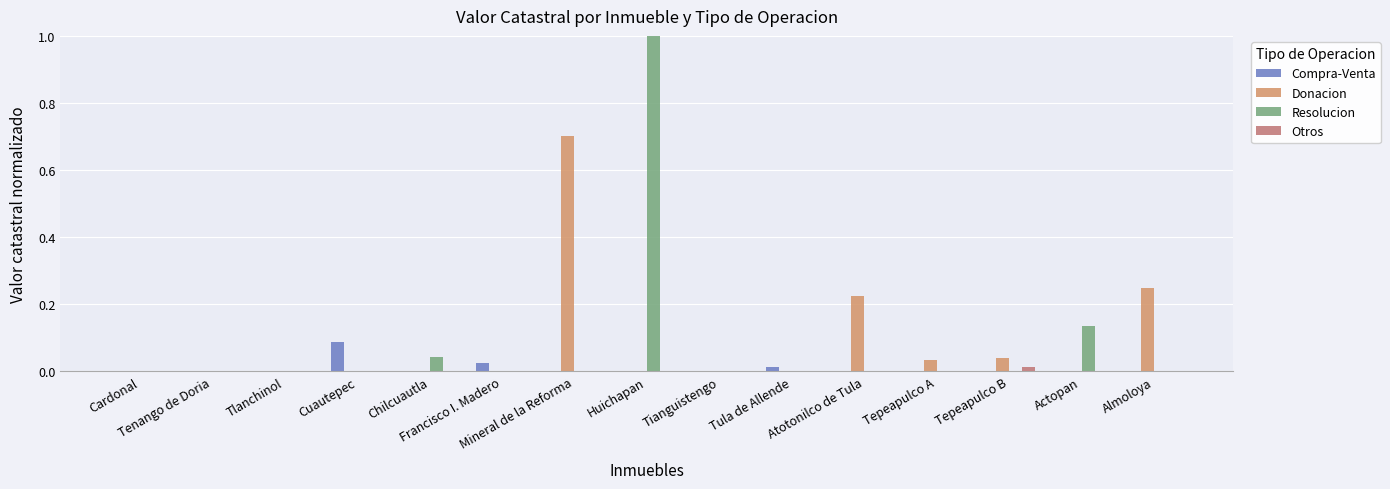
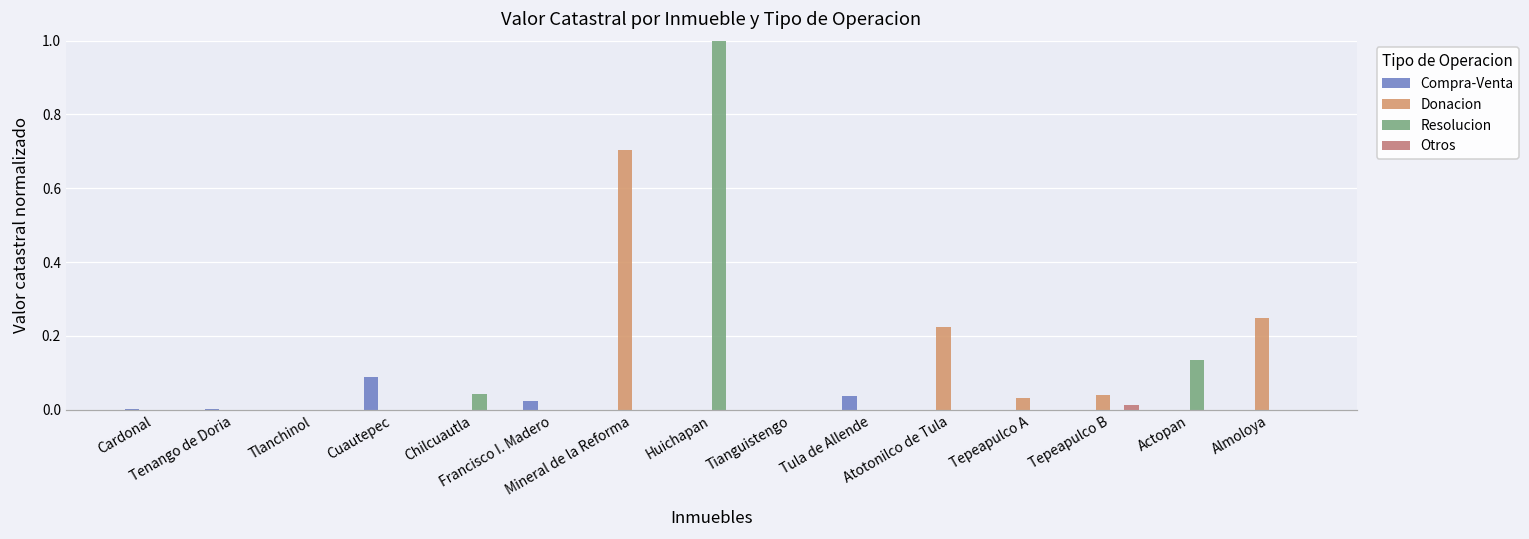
Compra-Venta, Tula de Allende: 0.01 -> 0.04
